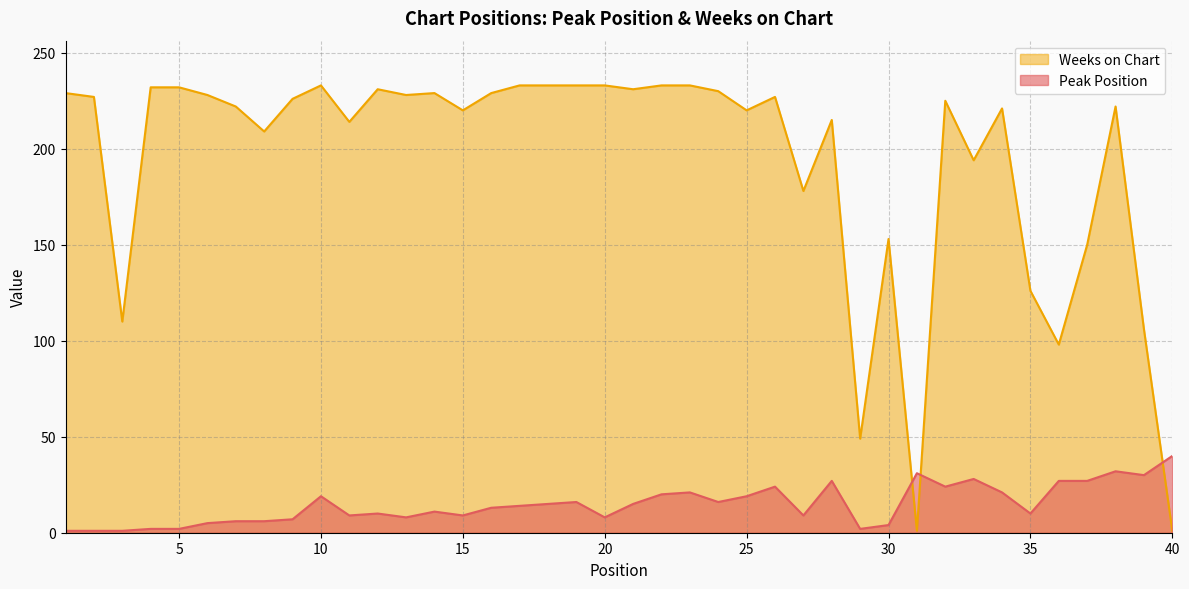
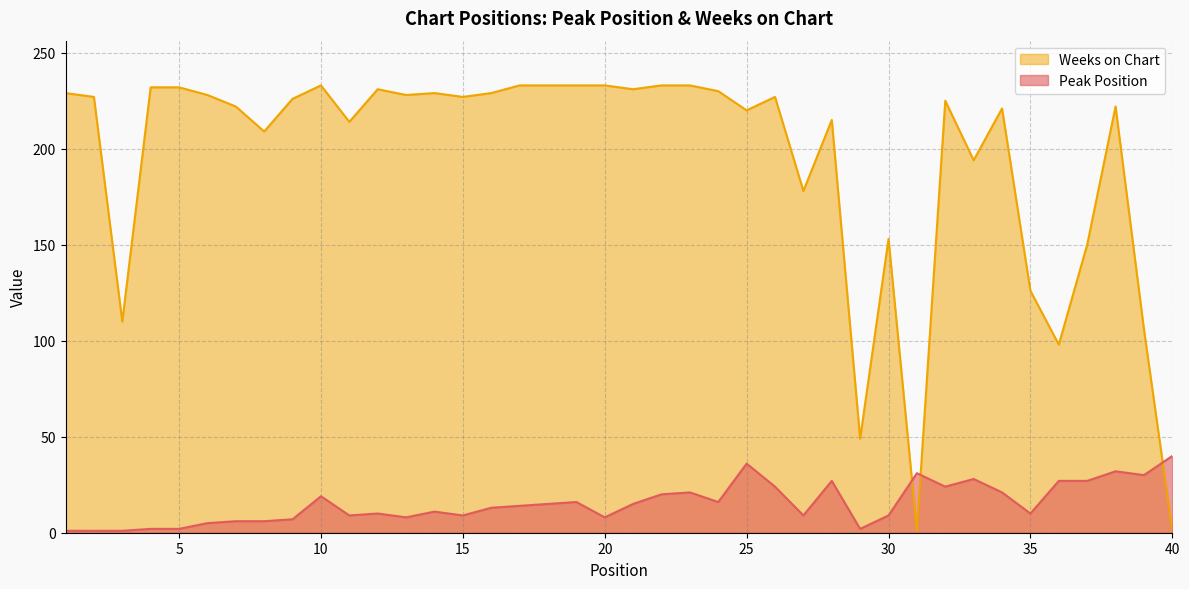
Weeks on Chart, 15: 220 -> 227
Peak Position, 25: 19 -> 36
Peak Position, 30: 4 -> 9
